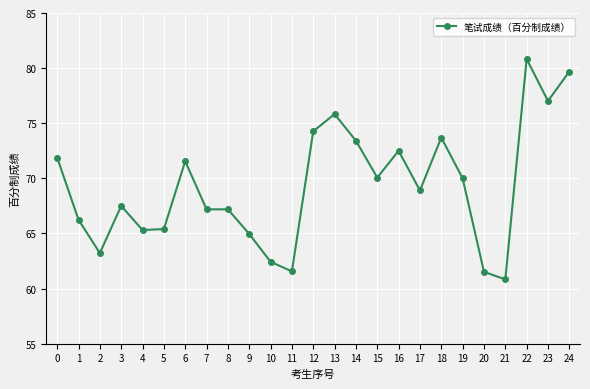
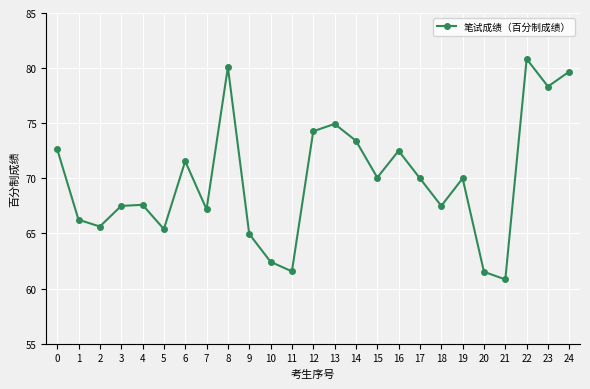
0: 71.9 -> 72.7
2: 63.2 -> 65.6
4: 65.3 -> 67.6
8: 67.2 -> 80.1
13: 75.8 -> 74.9
17: 68.9 -> 70.0
18: 73.7 -> 67.5
23: 77.0 -> 78.3
